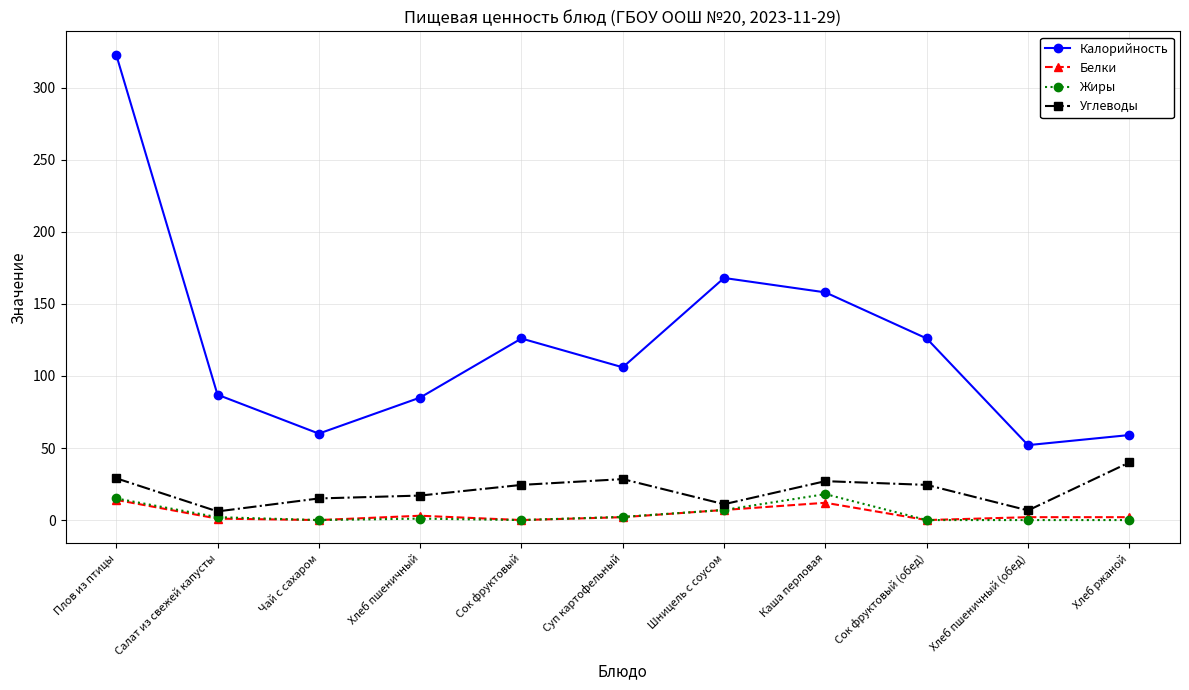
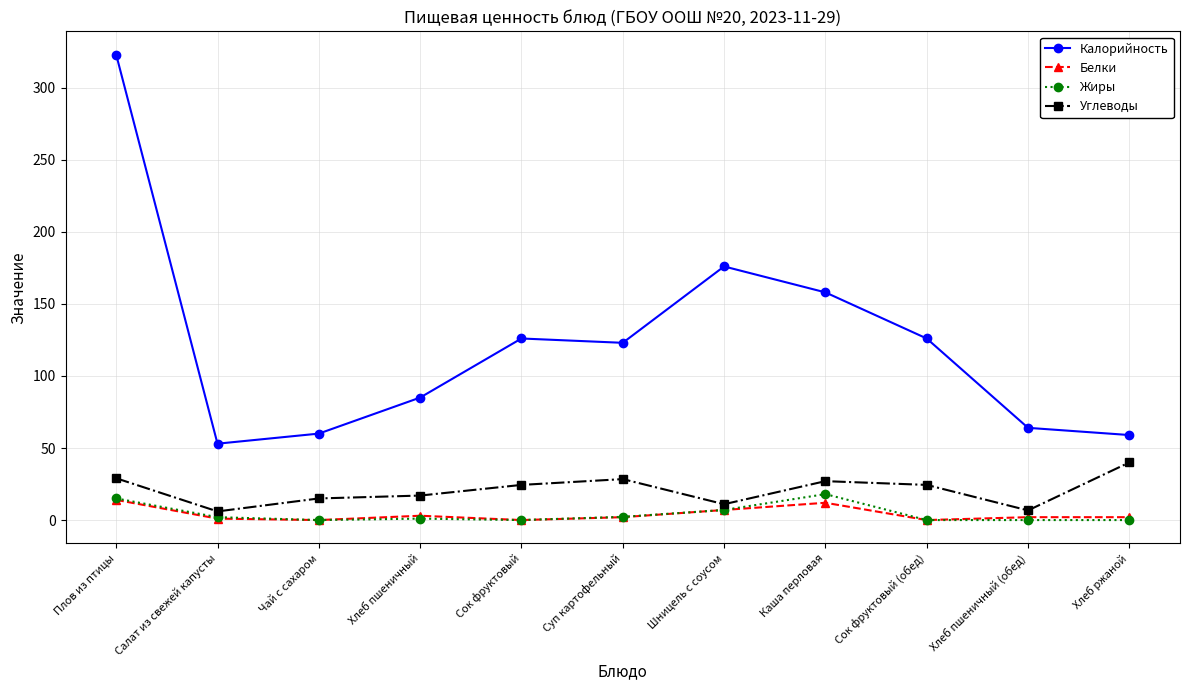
Калорийность, Салат из свежей капусты: 87 -> 53
Калорийность, Суп картофельный: 106 -> 123
Калорийность, Шницель с соусом: 168 -> 176
Калорийность, Хлеб пшеничный (обед): 52 -> 64
